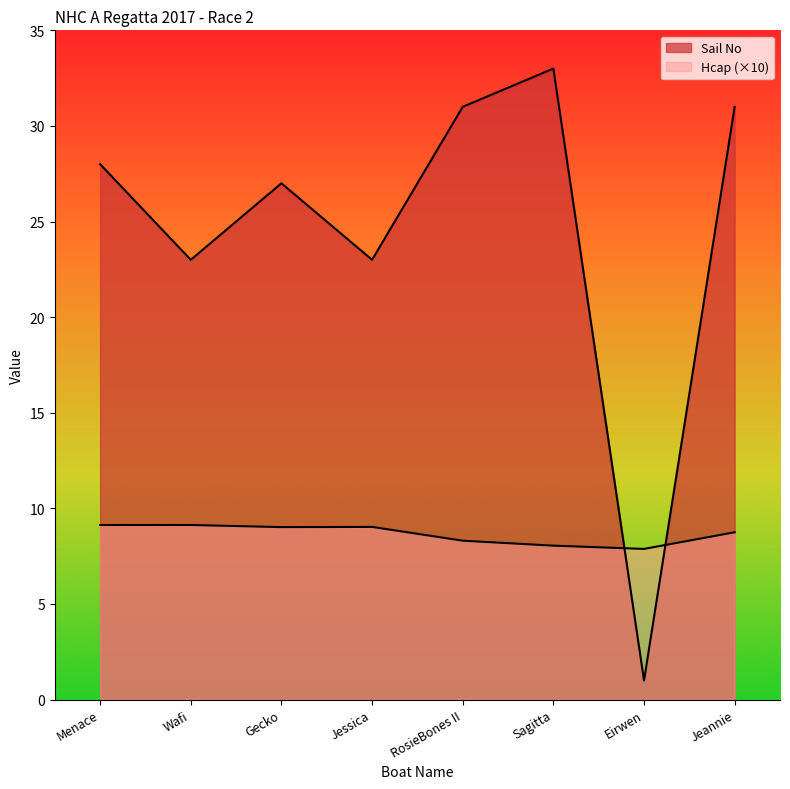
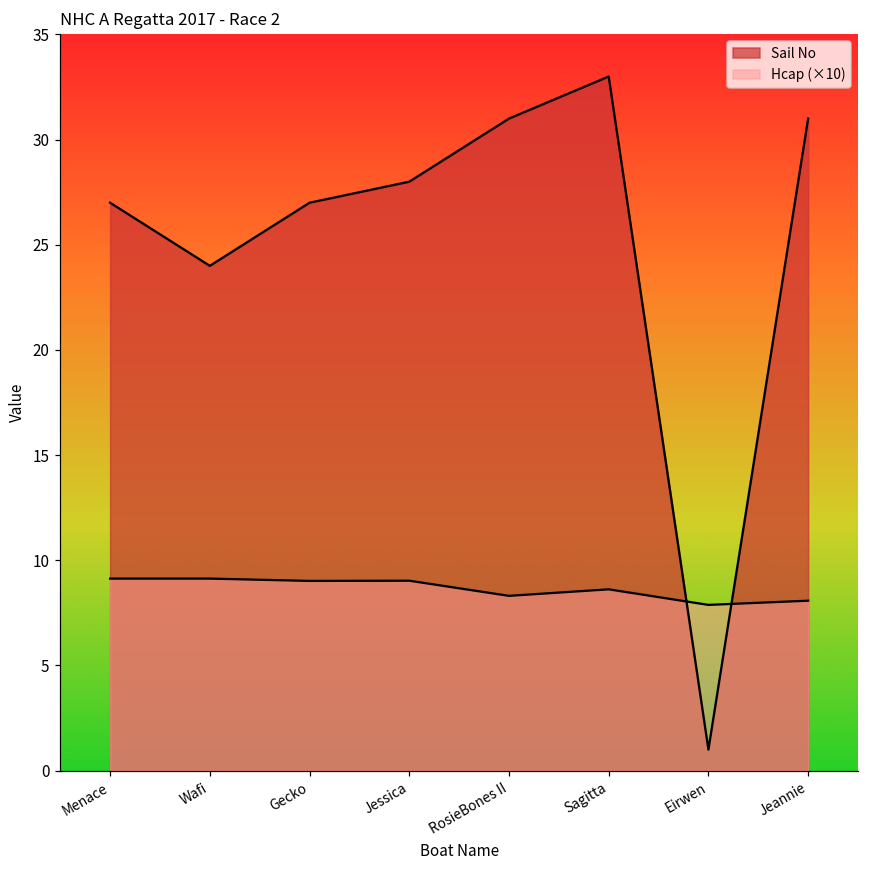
Sail No, Menace: 28 -> 27
Sail No, Wafi: 23 -> 24
Sail No, Jessica: 23 -> 28
Hcap (×10), Sagitta: 8.1 -> 8.6
Hcap (×10), Jeannie: 8.8 -> 8.1
